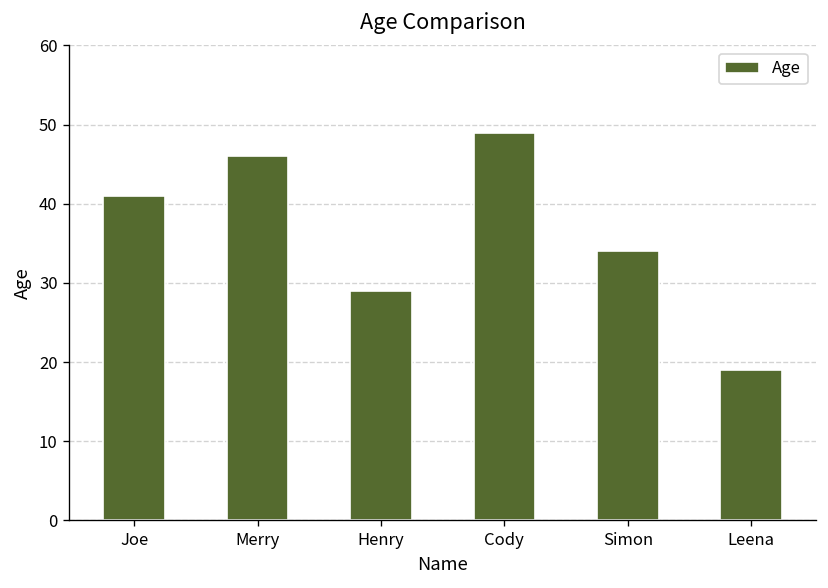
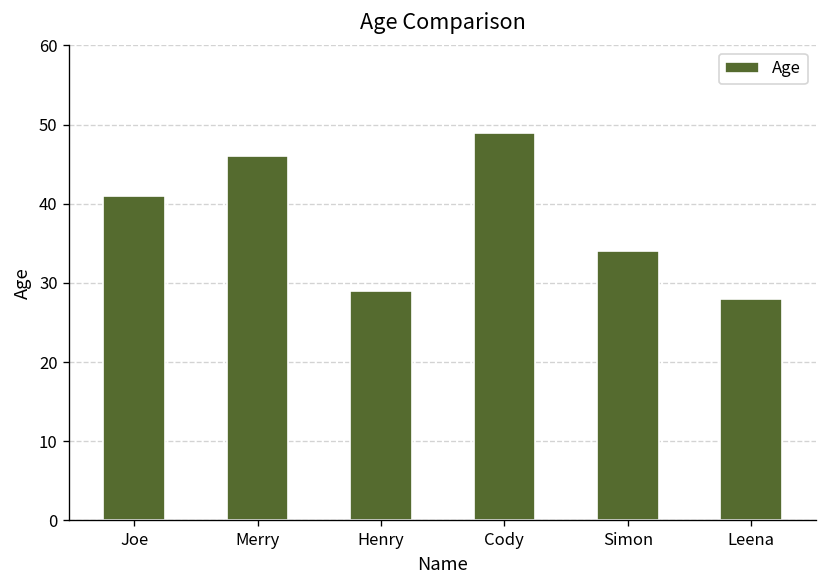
Leena: 19 -> 28
